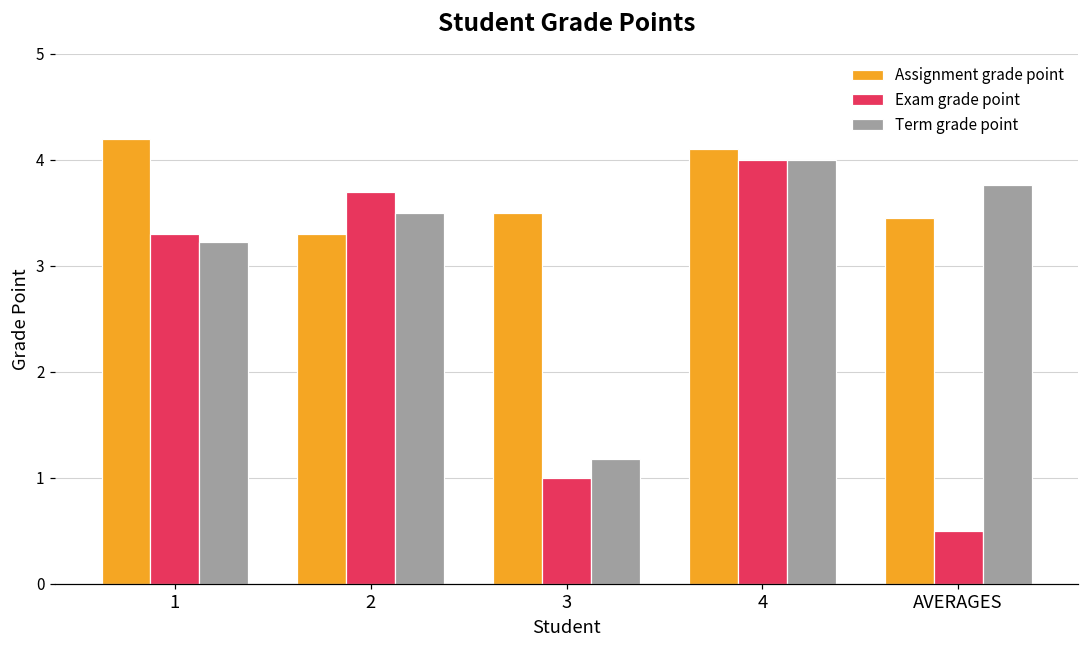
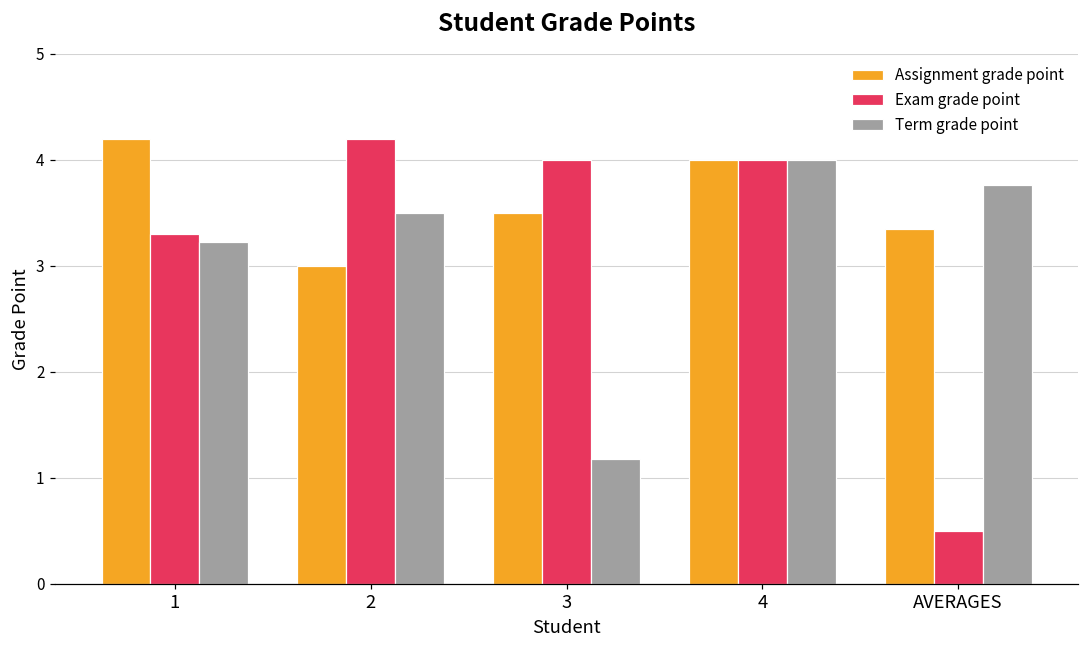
Assignment grade point, 2: 3.3 -> 3.0
Exam grade point, 2: 3.7 -> 4.2
Exam grade point, 3: 1 -> 4
Assignment grade point, 4: 4.1 -> 4.0
Assignment grade point, AVERAGES: 3.5 -> 3.4
